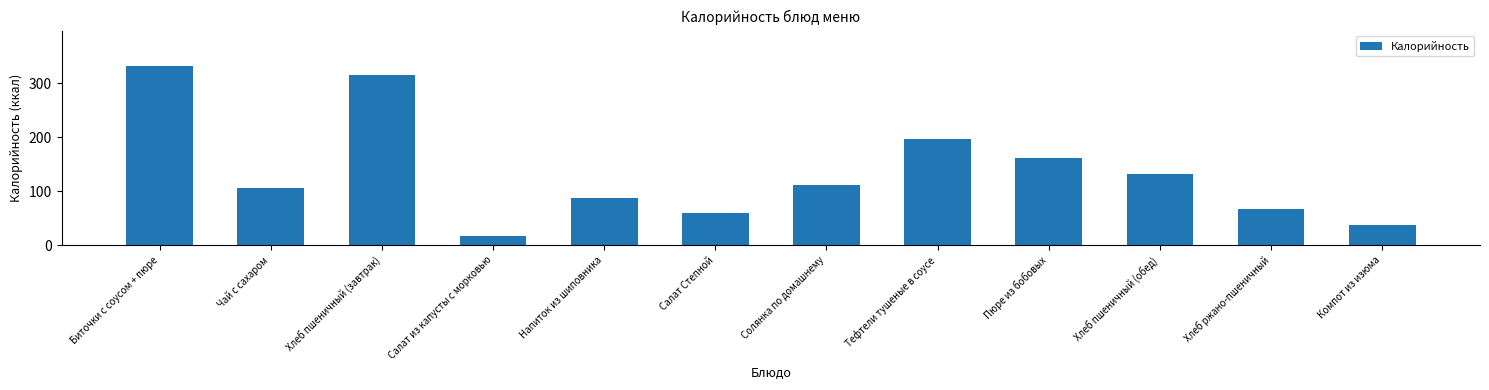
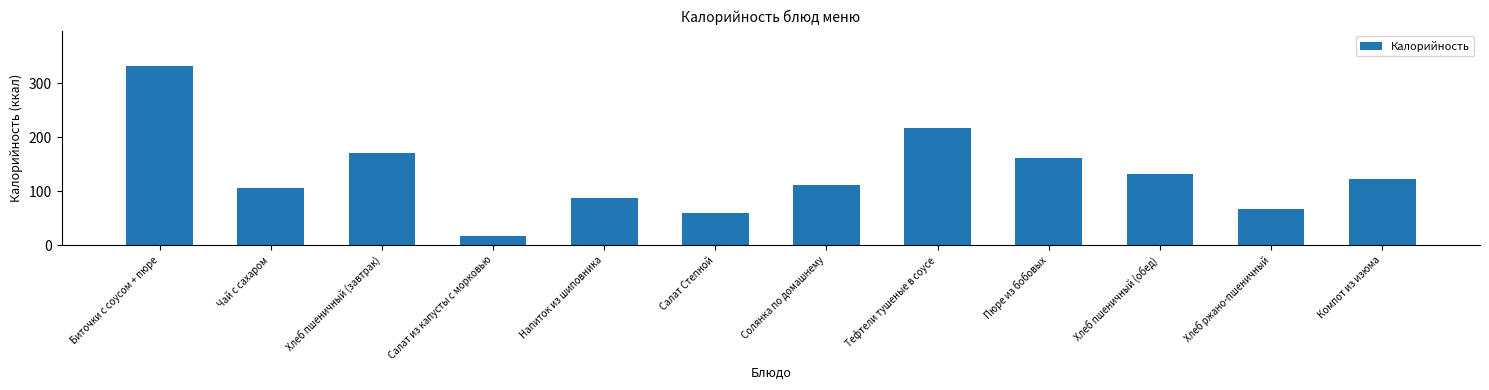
Хлеб пшеничный (завтрак): 310 -> 170
Тефтели тушеные в соусе: 200 -> 220
Компот из изюма: 40 -> 120
